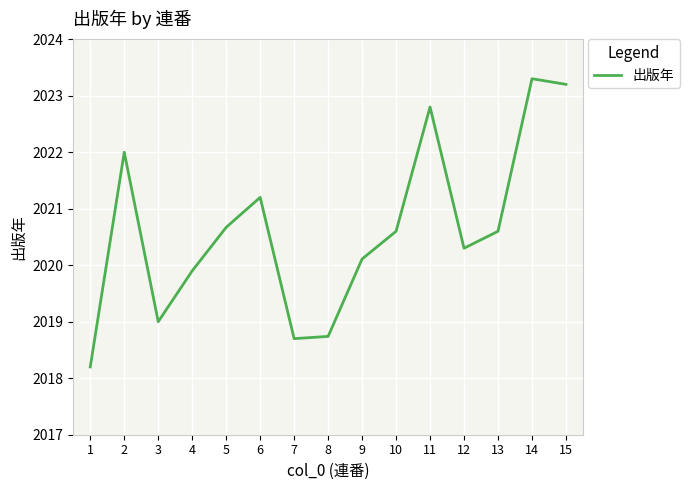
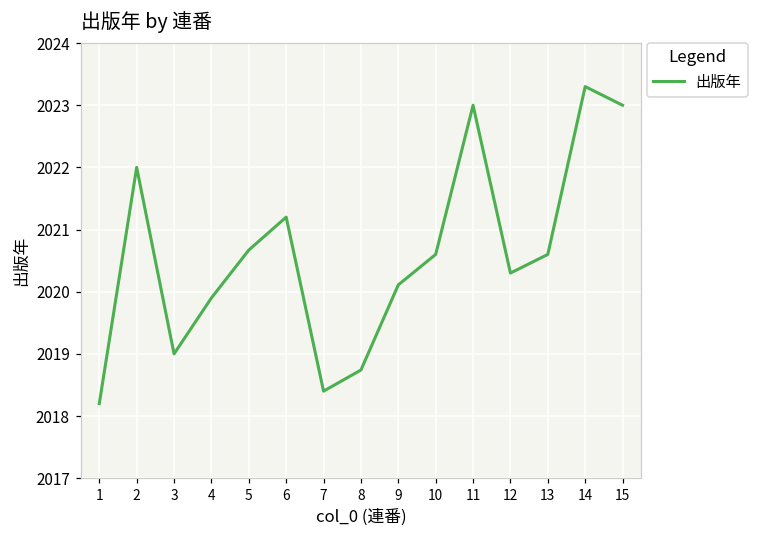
7: 2018.7 -> 2018.4
11: 2022.8 -> 2023.0
15: 2023.2 -> 2023.0
